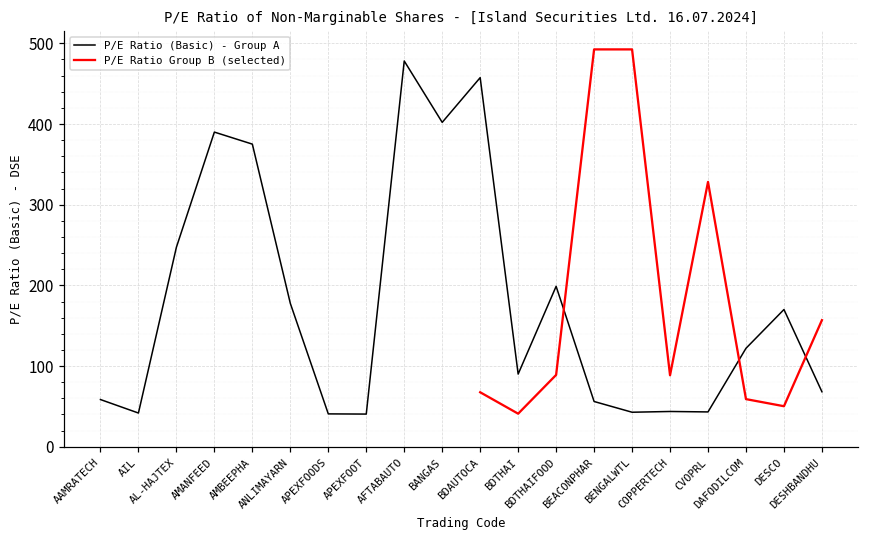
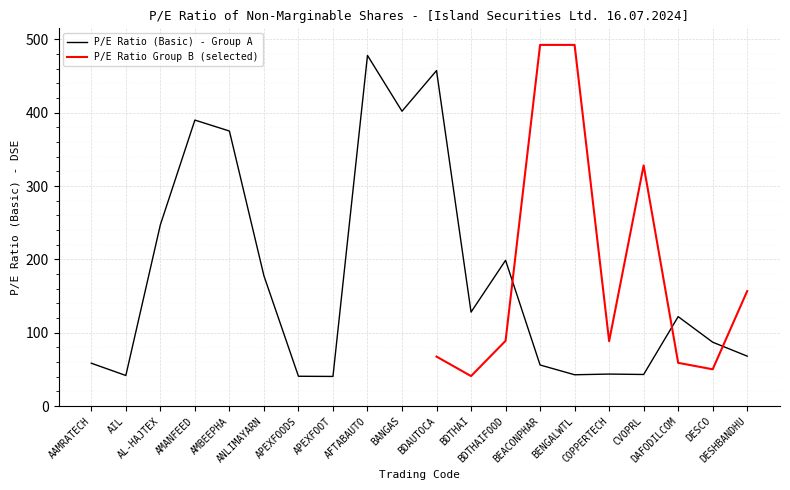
P/E Ratio (Basic) - Group A, BDTHAI: 90 -> 130
P/E Ratio (Basic) - Group A, DESCO: 170 -> 90
